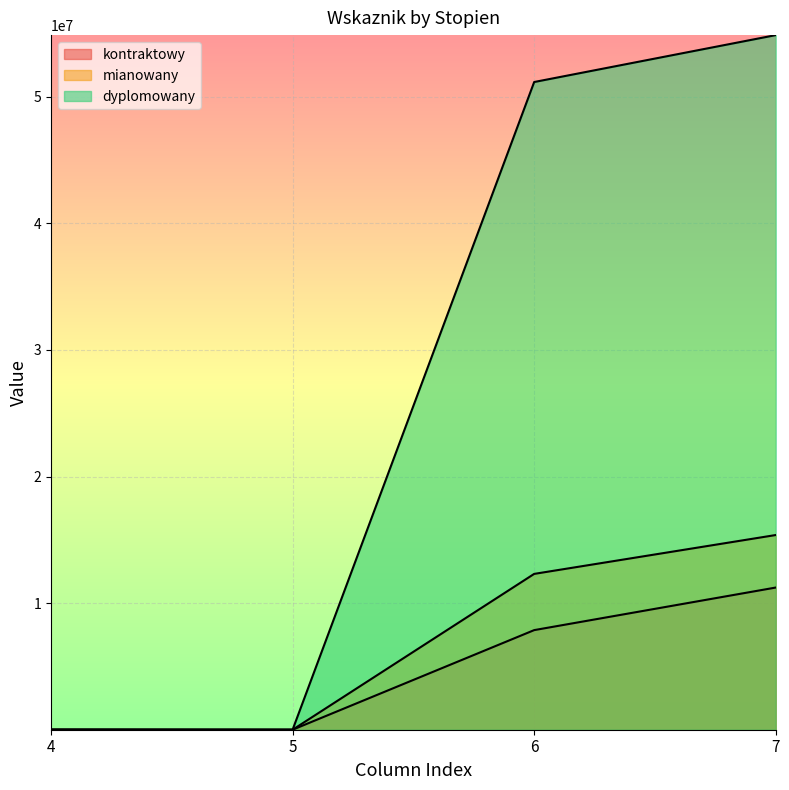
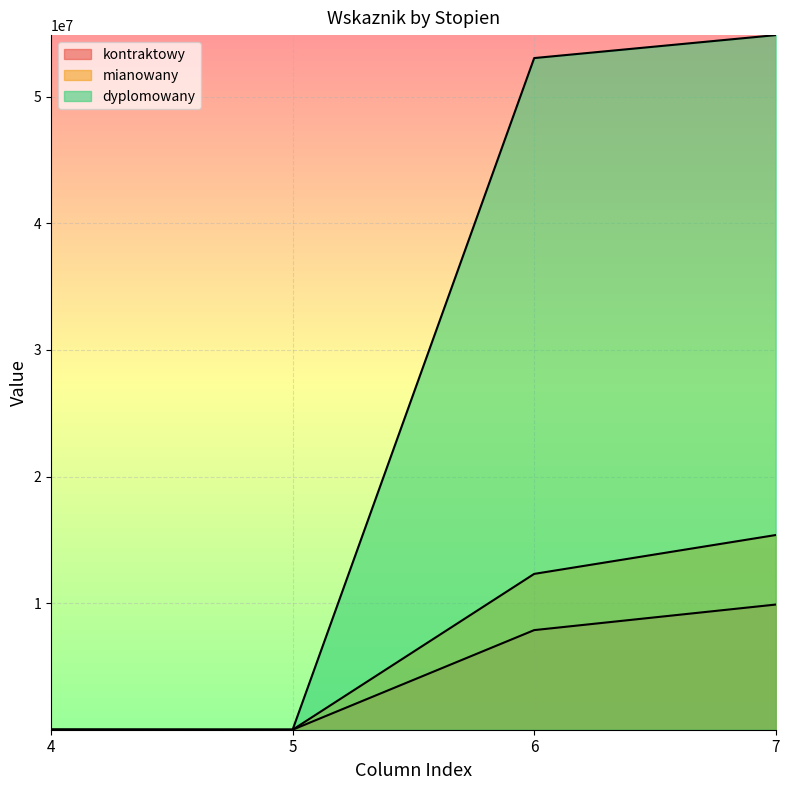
dyplomowany, 6: 51200000 -> 53100000
kontraktowy, 7: 11200000 -> 9900000
